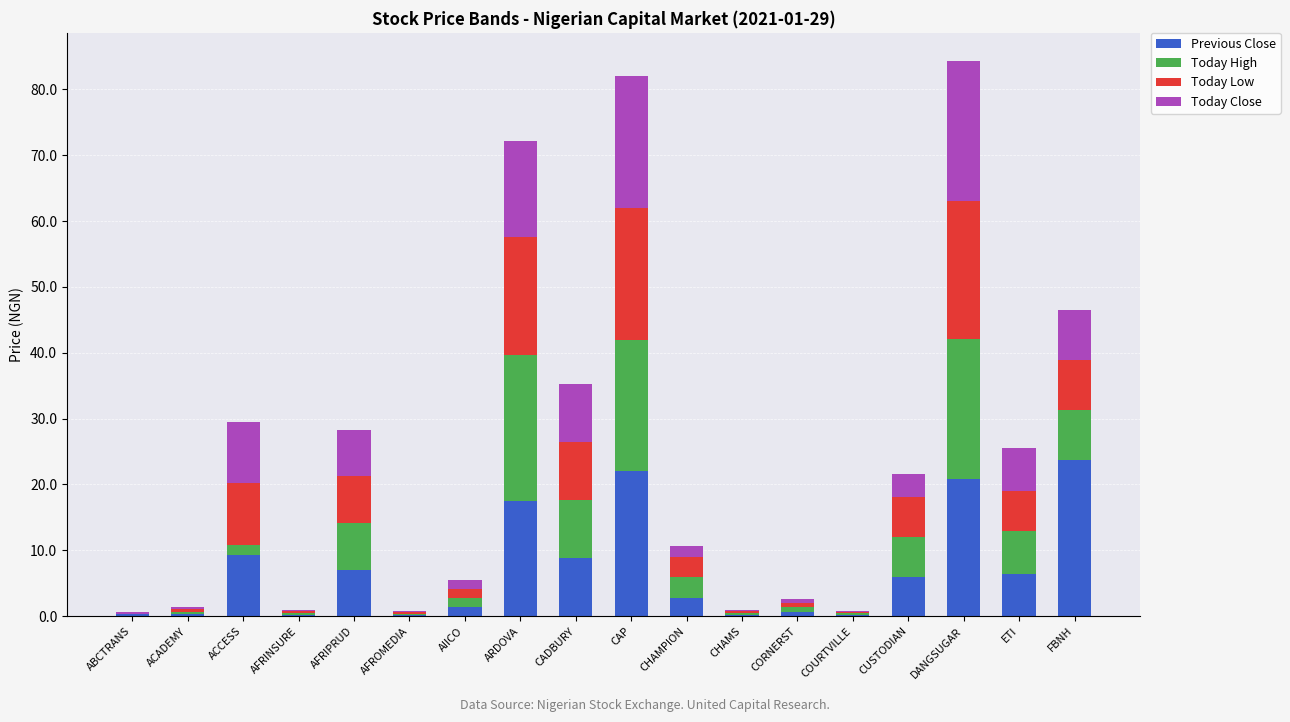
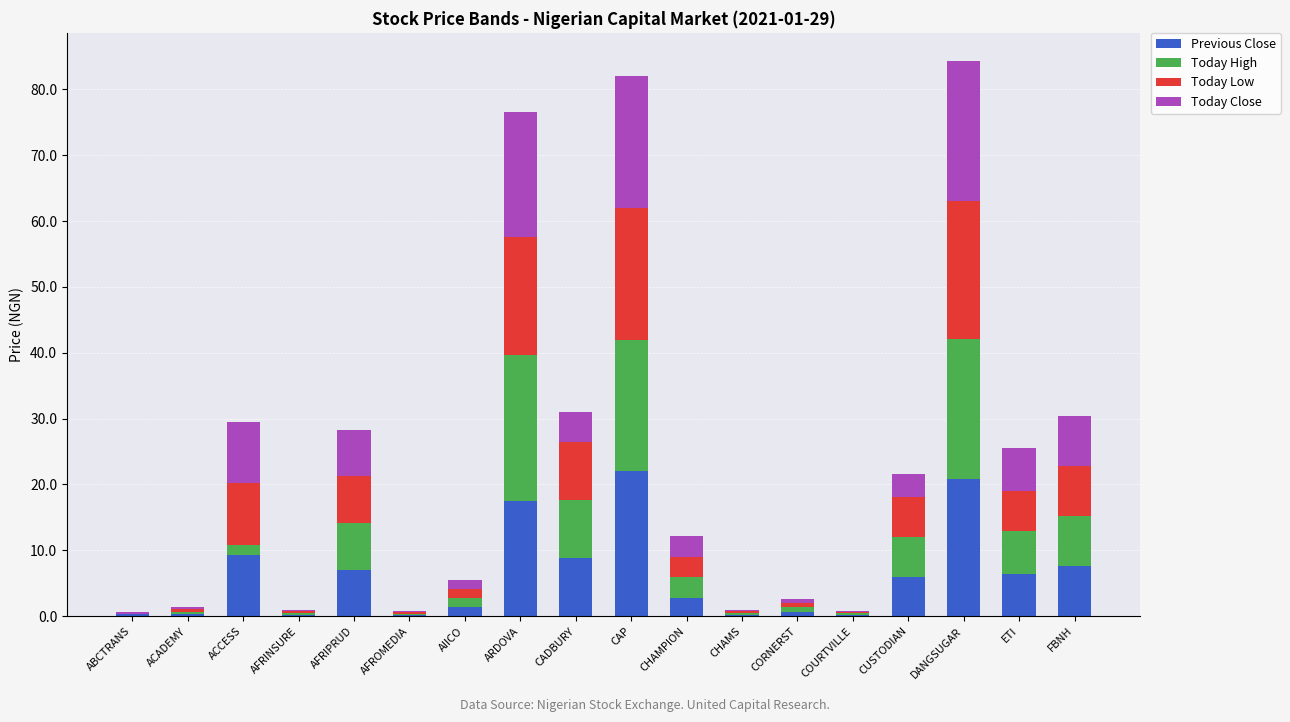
Today Close, ARDOVA: 15 -> 19
Today Close, CADBURY: 9 -> 5
Today Close, CHAMPION: 2 -> 3
Previous Close, FBNH: 24 -> 8
